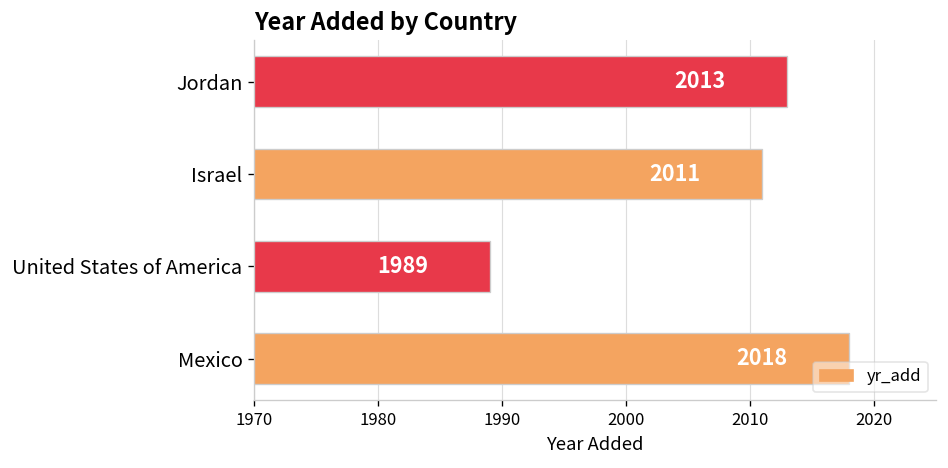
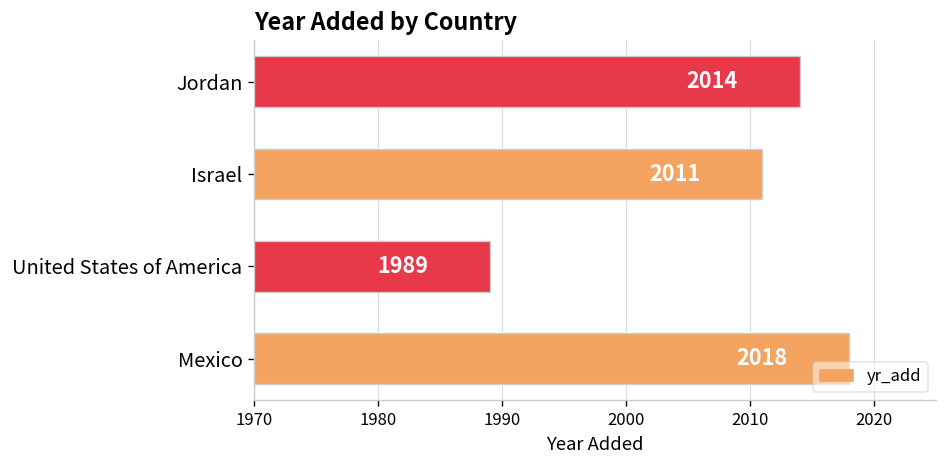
Jordan: 2013 -> 2014
